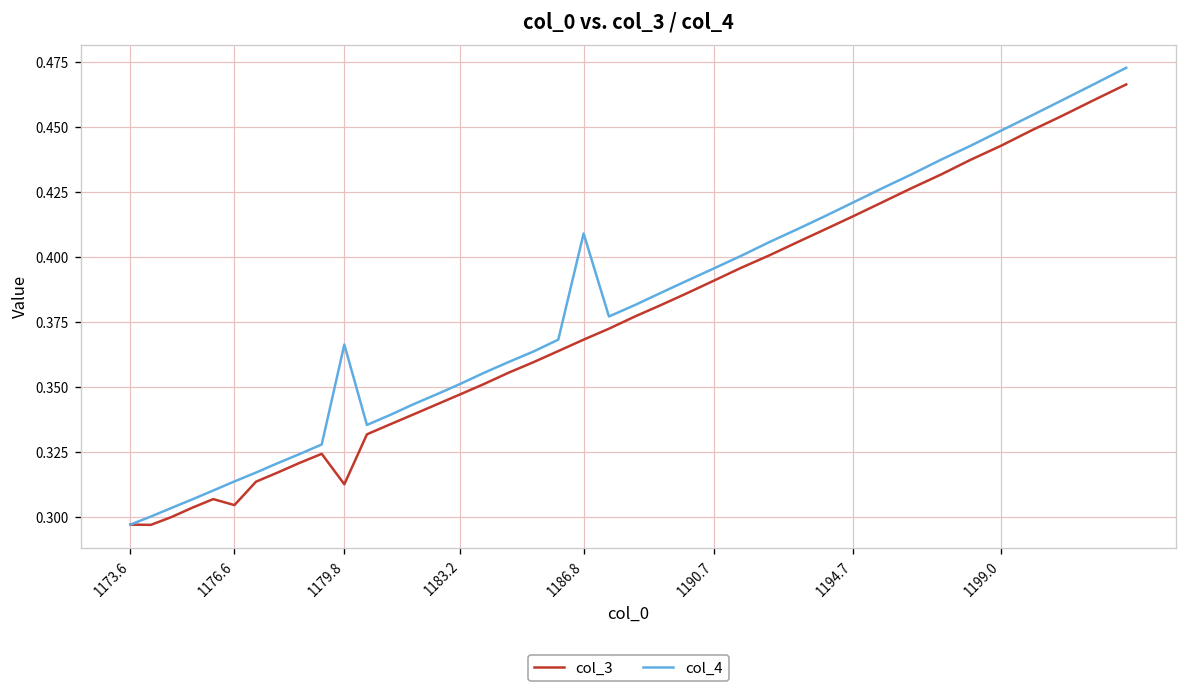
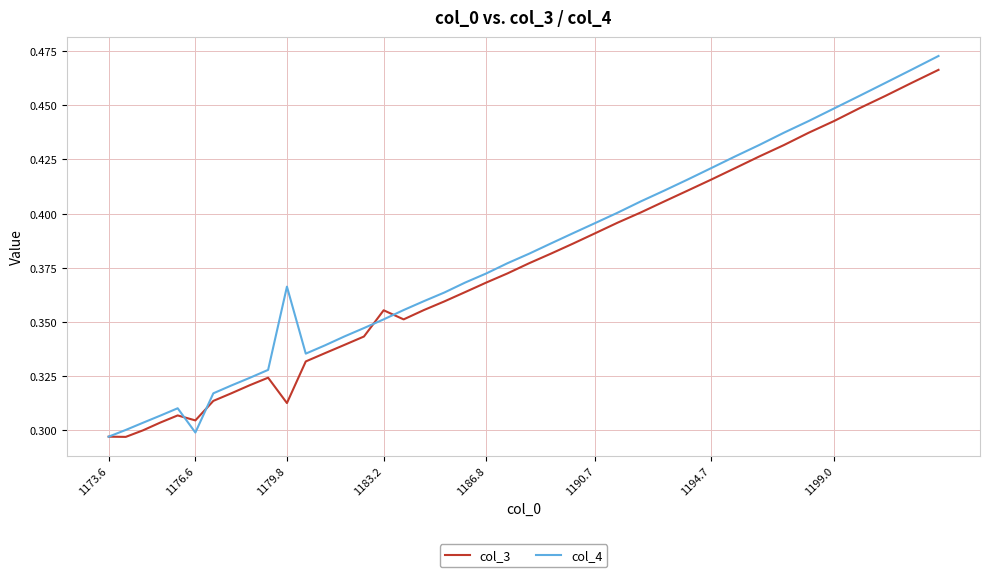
col_4, 1176.6: 0.314 -> 0.299
col_3, 1183.2: 0.347 -> 0.355
col_4, 1186.8: 0.409 -> 0.372
